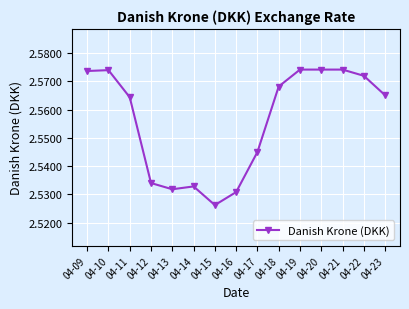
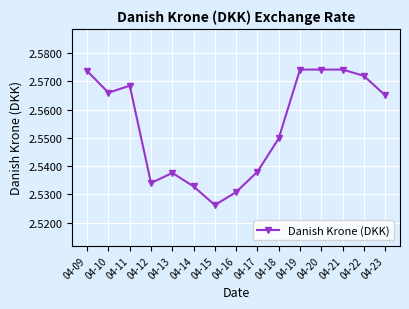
04-10: 2.574 -> 2.566
04-11: 2.564 -> 2.569
04-13: 2.532 -> 2.538
04-17: 2.545 -> 2.538
04-18: 2.568 -> 2.550
